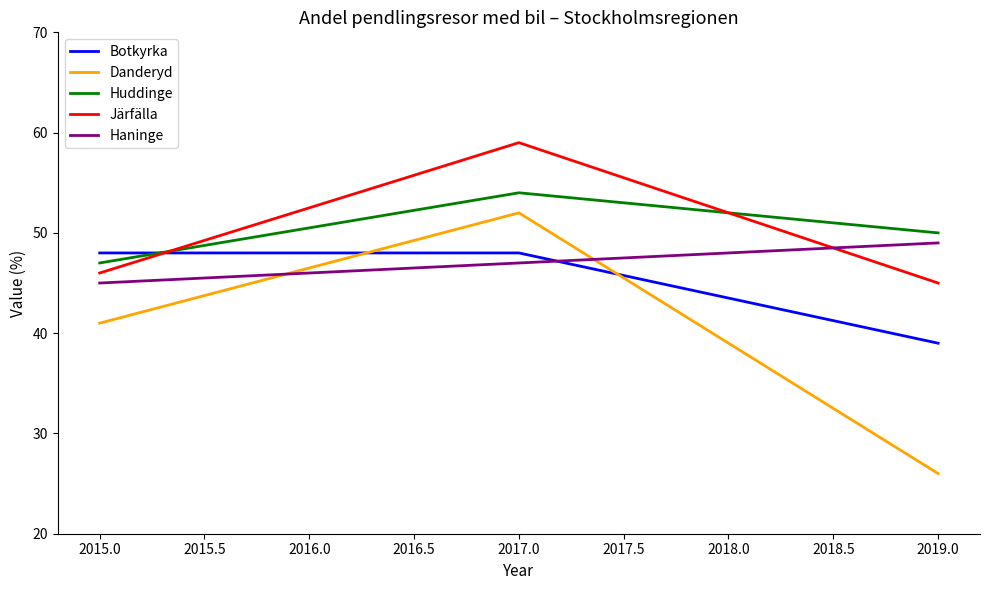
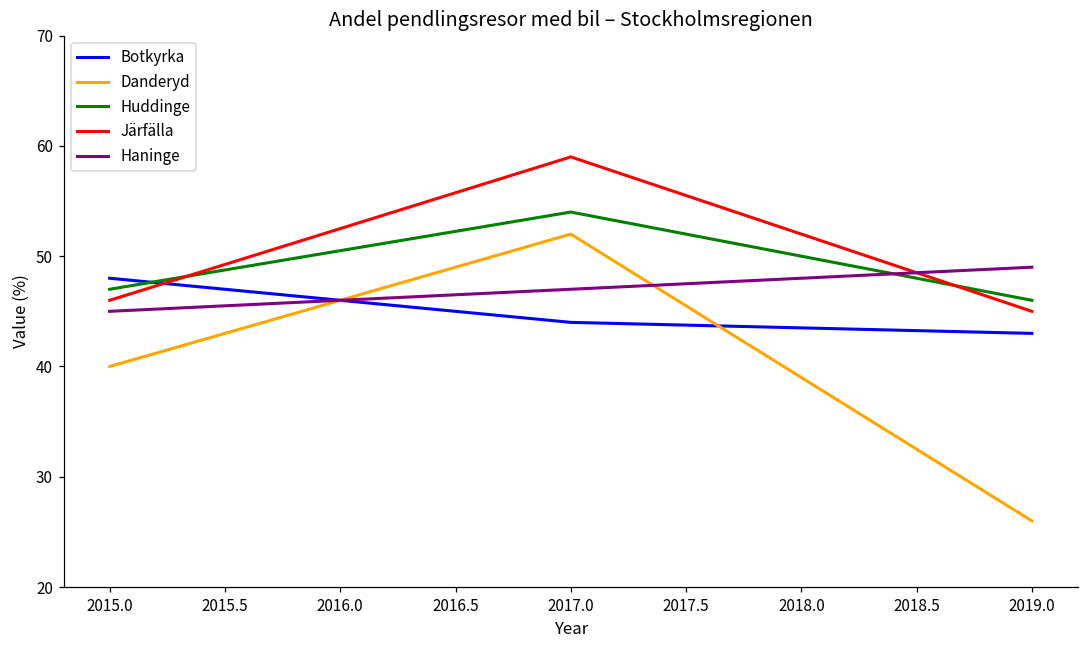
Danderyd, 2015.0: 41 -> 40
Botkyrka, 2017.0: 48 -> 44
Botkyrka, 2019.0: 39 -> 43
Huddinge, 2019.0: 50 -> 46
